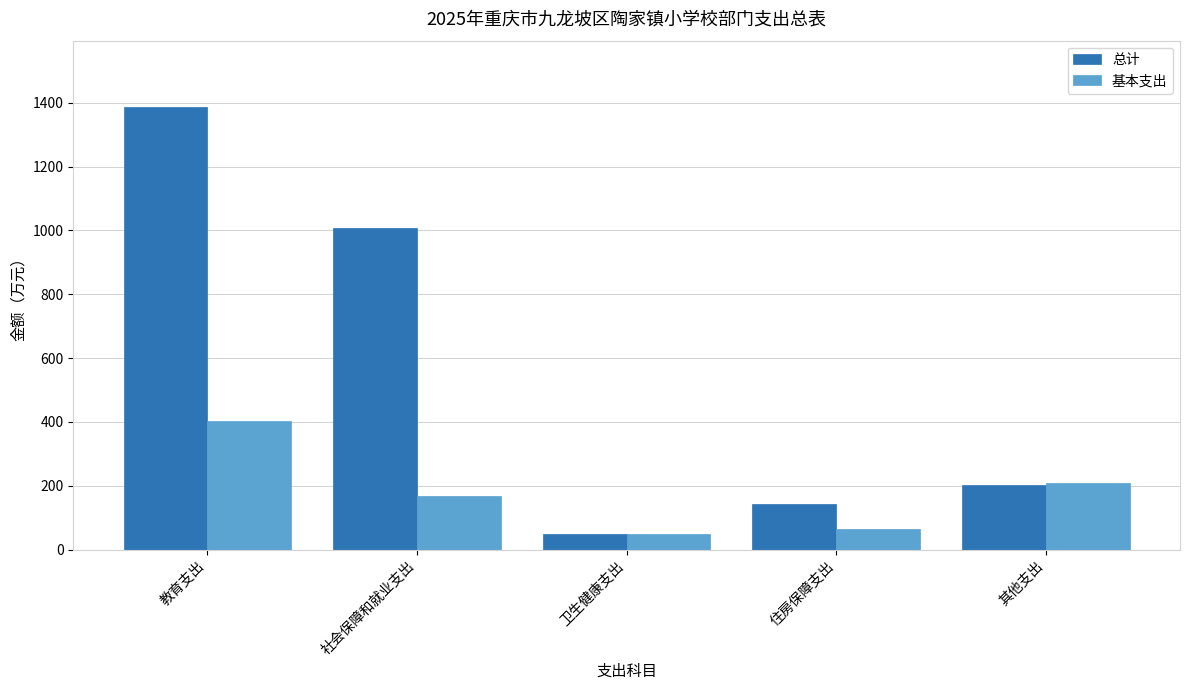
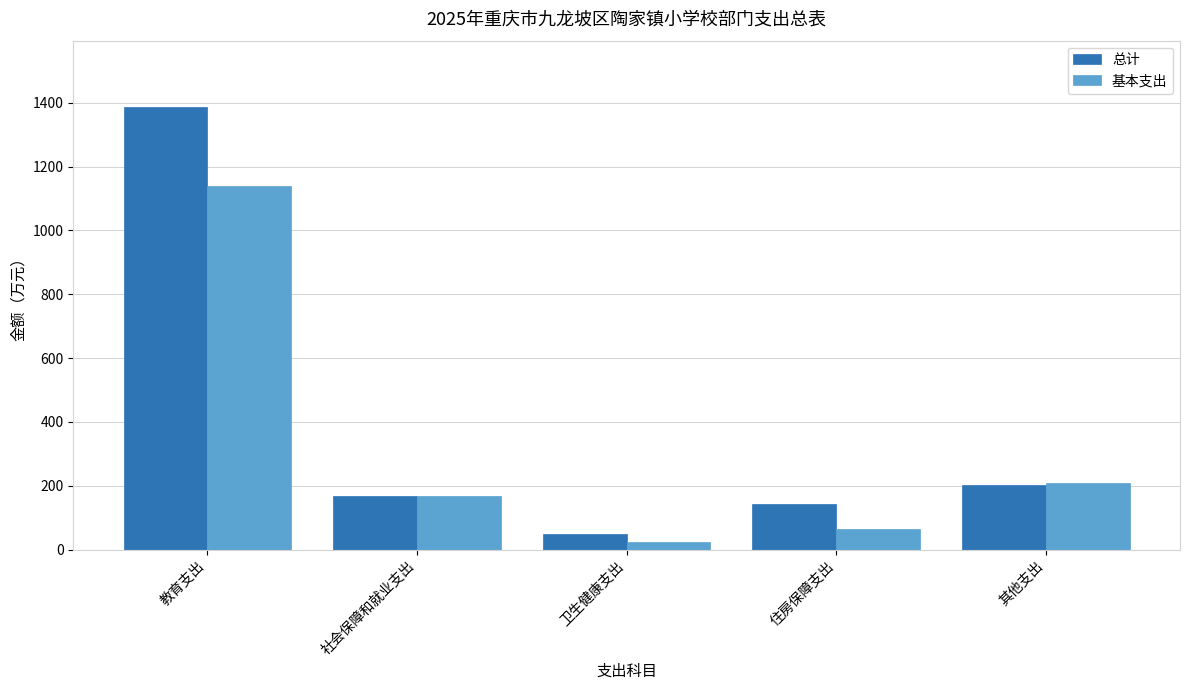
基本支出, 教育支出: 400 -> 1140
总计, 社会保障和就业支出: 1010 -> 170
基本支出, 卫生健康支出: 50 -> 20
